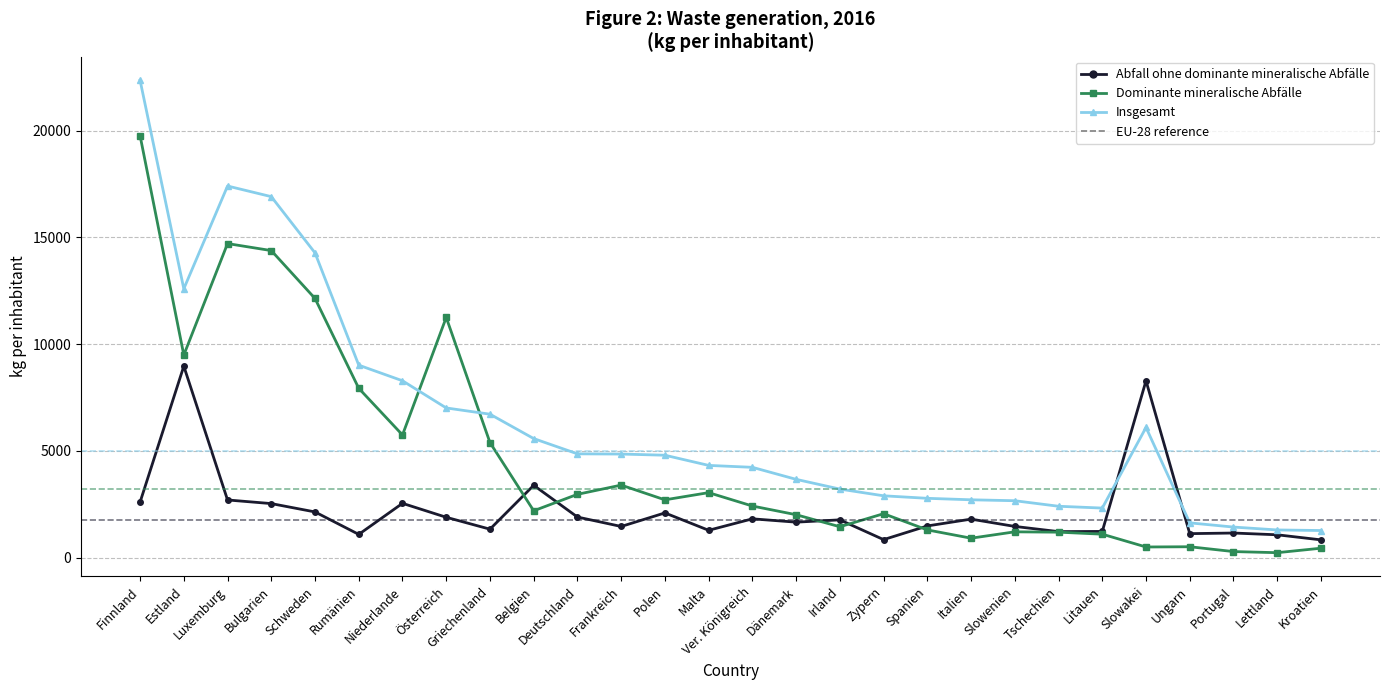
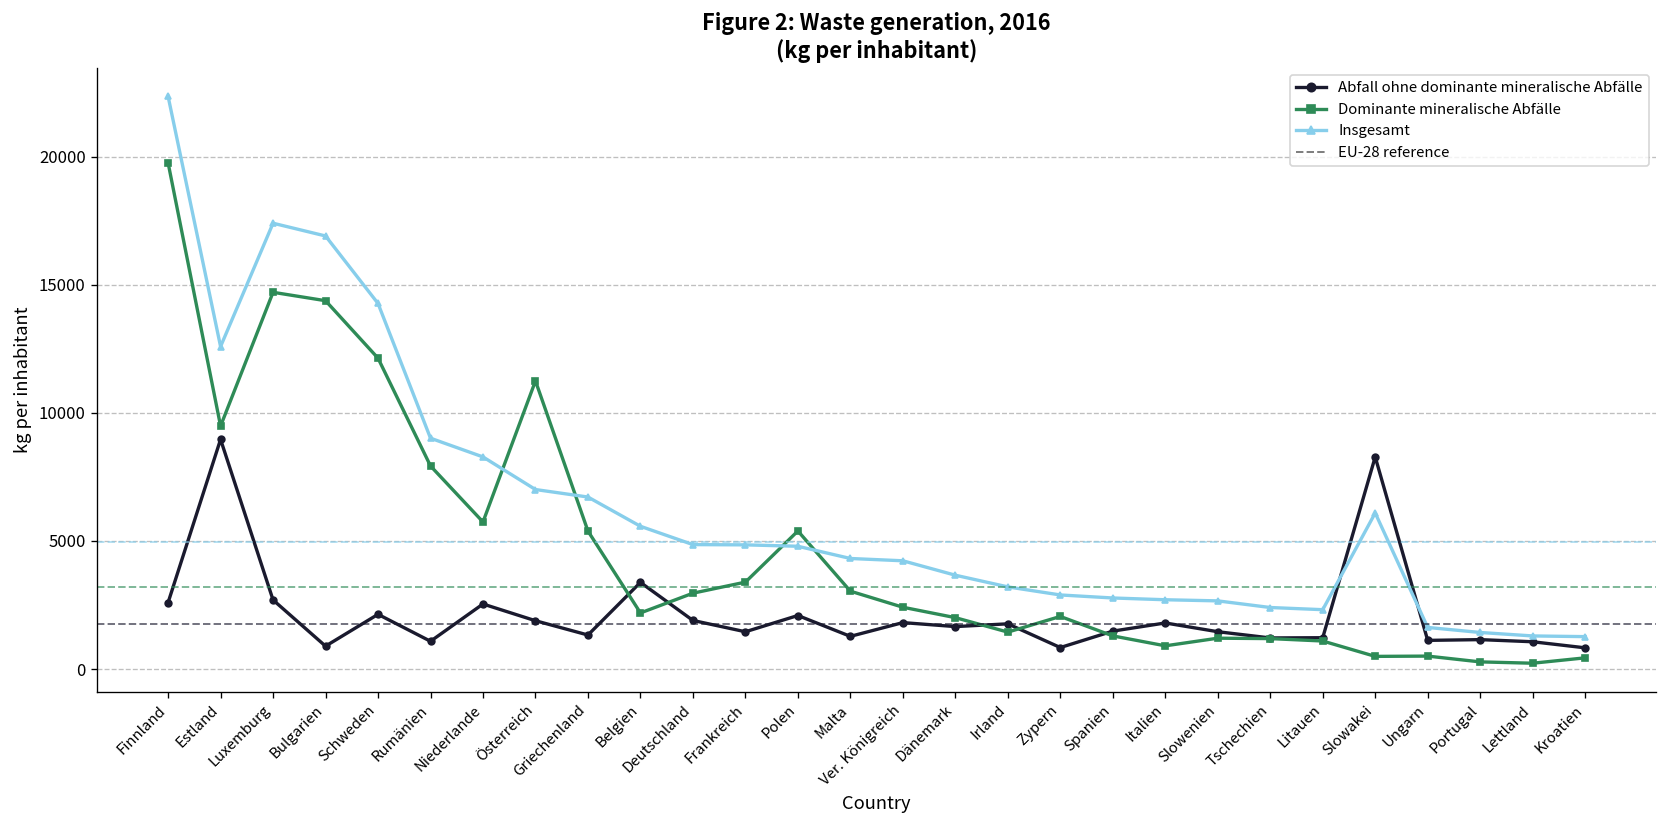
Abfall ohne dominante mineralische Abfälle, Bulgarien: 2500 -> 900
Dominante mineralische Abfälle, Polen: 2700 -> 5400
